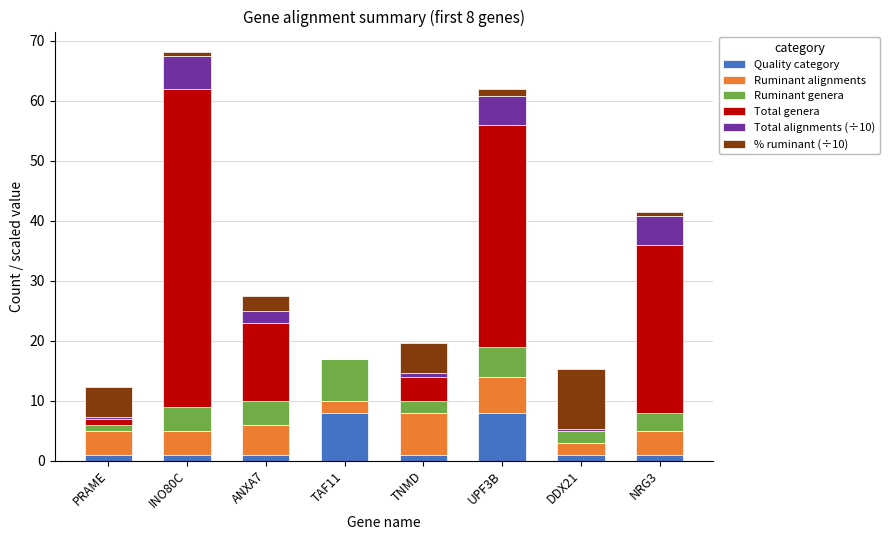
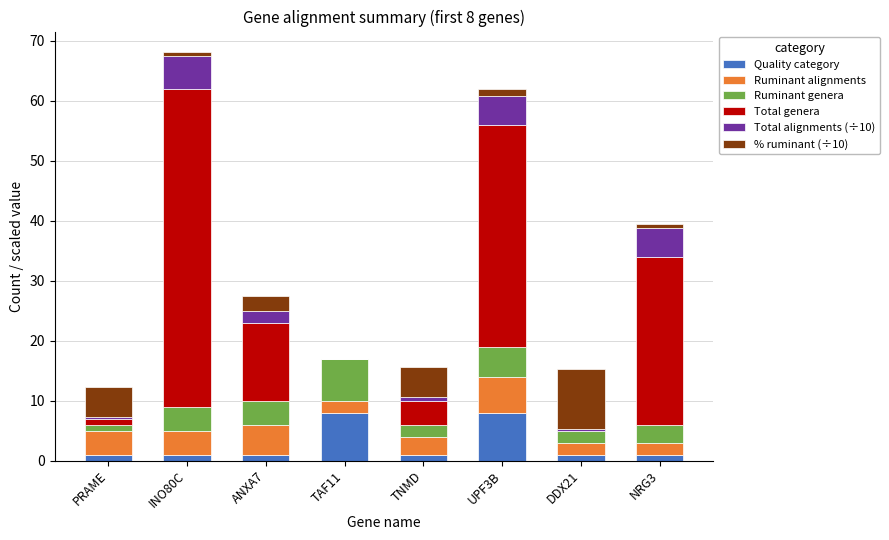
Ruminant alignments, TNMD: 7 -> 3
Ruminant alignments, NRG3: 4 -> 2
